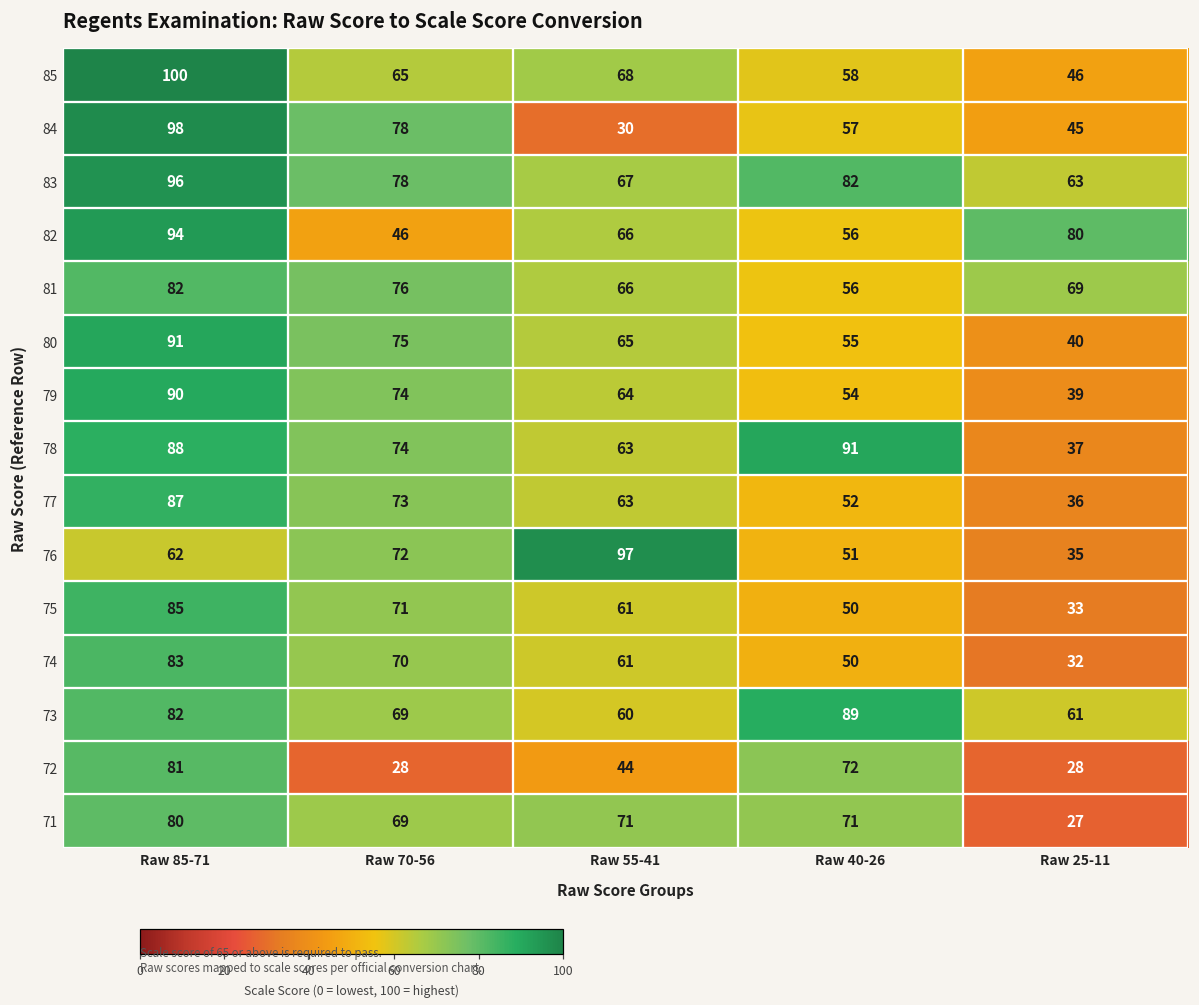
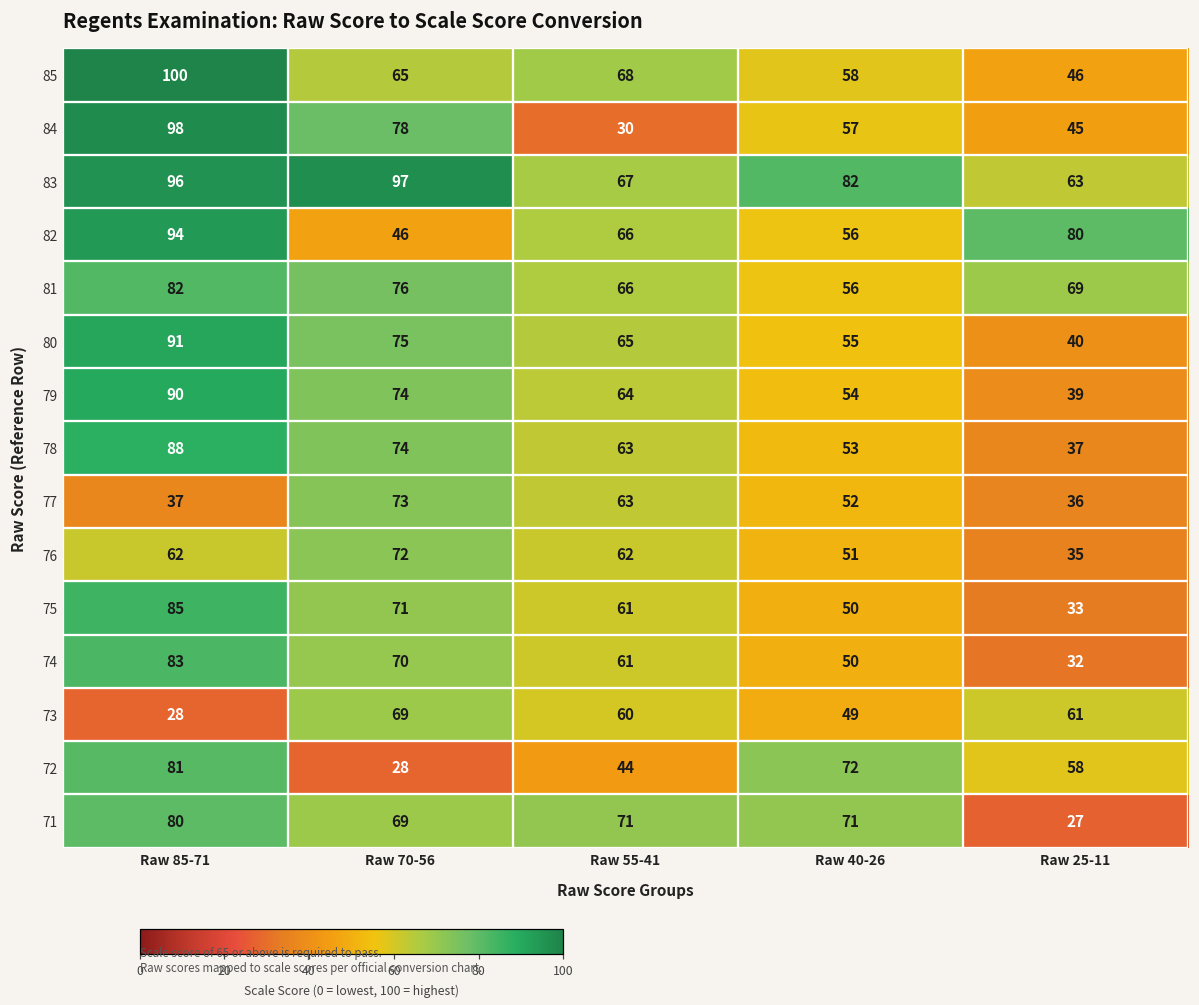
83, Raw 70-56: 78 -> 97
78, Raw 40-26: 91 -> 53
77, Raw 85-71: 87 -> 37
76, Raw 55-41: 97 -> 62
73, Raw 85-71: 82 -> 28
73, Raw 40-26: 89 -> 49
72, Raw 25-11: 28 -> 58
